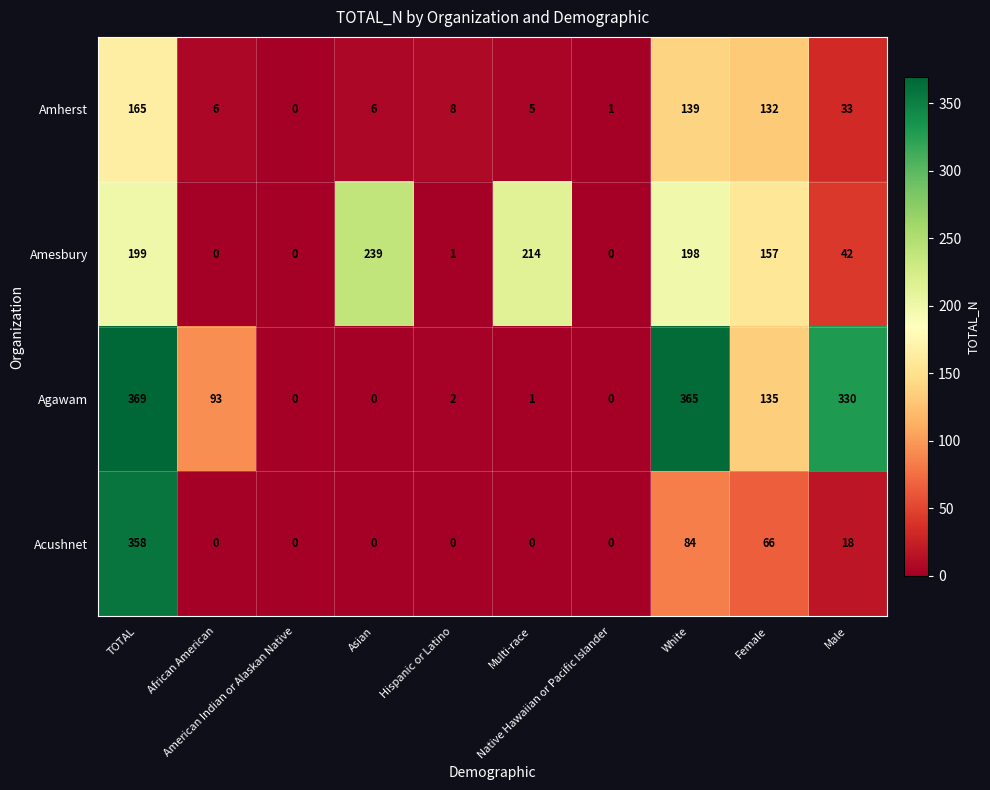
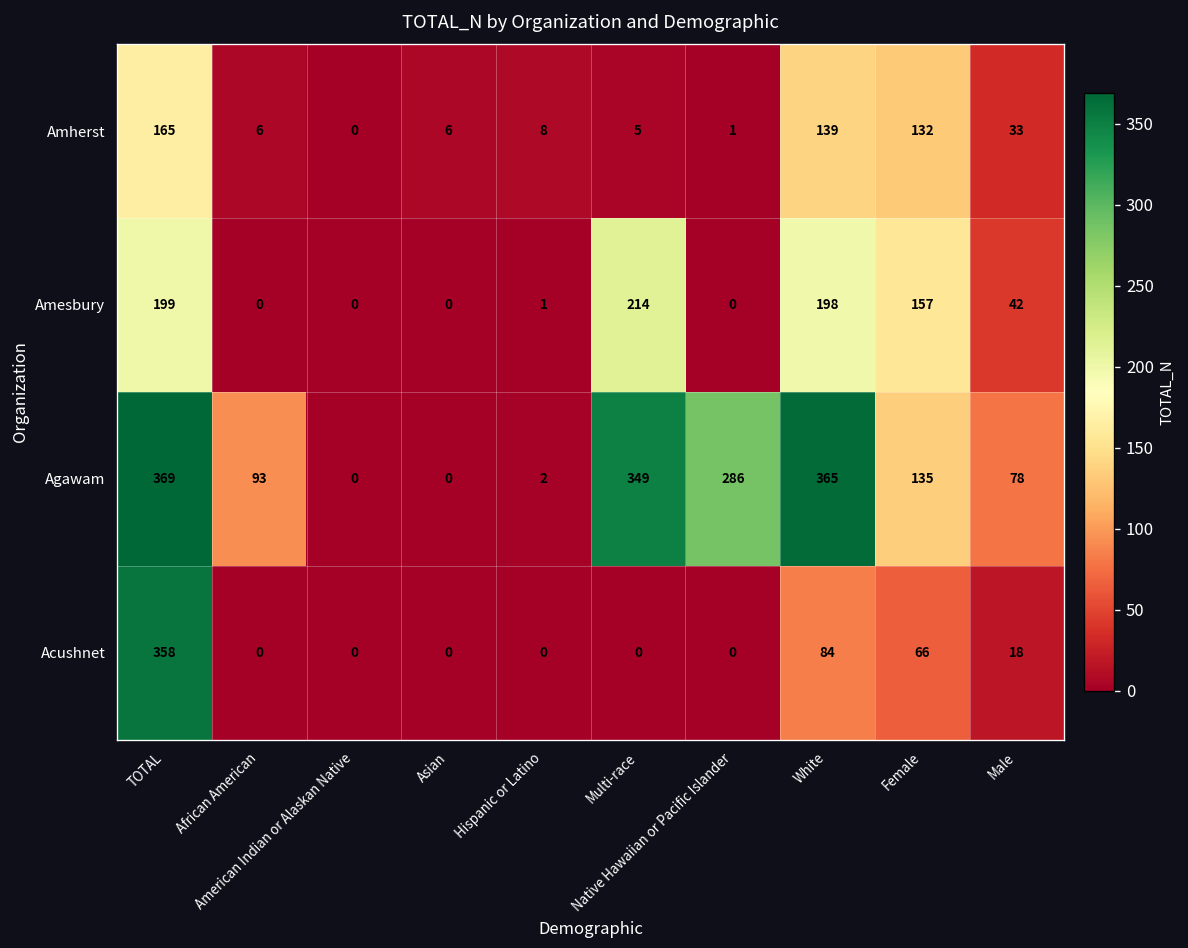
Amesbury, Asian: 239 -> 0
Agawam, Multi-race: 1 -> 349
Agawam, Native Hawaiian or Pacific Islander: 0 -> 286
Agawam, Male: 330 -> 78
